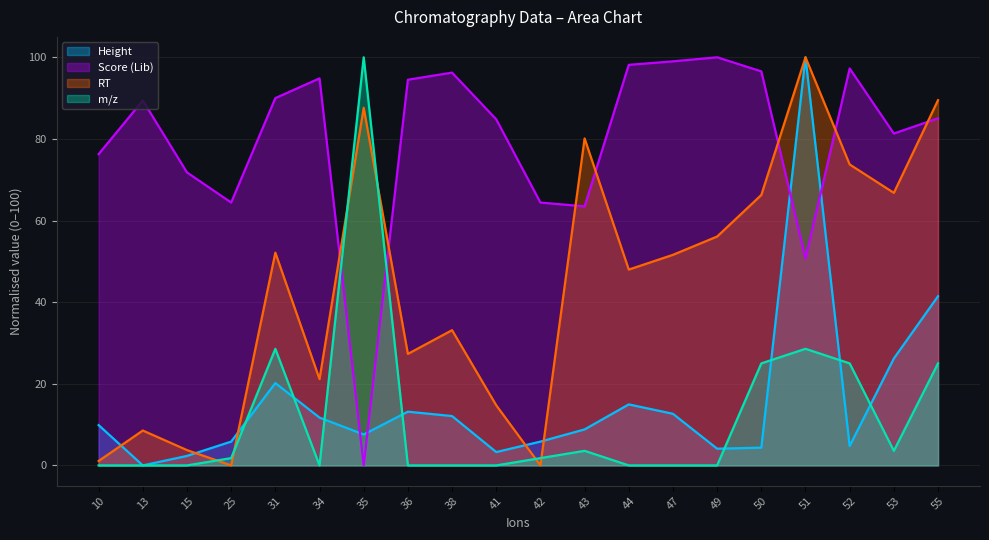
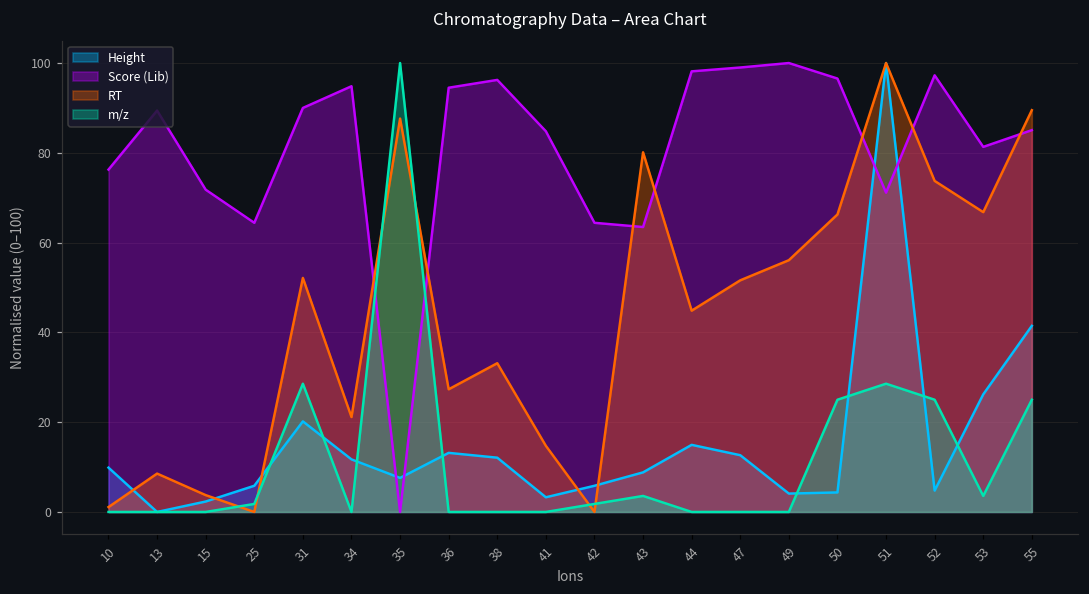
RT, 44: 48 -> 45
Score (Lib), 51: 51 -> 71
